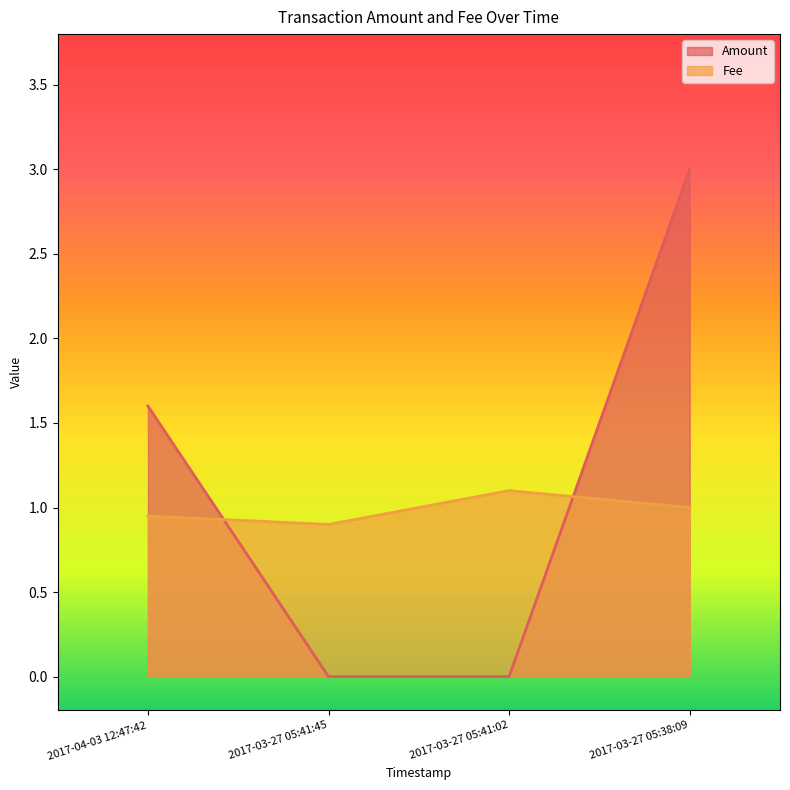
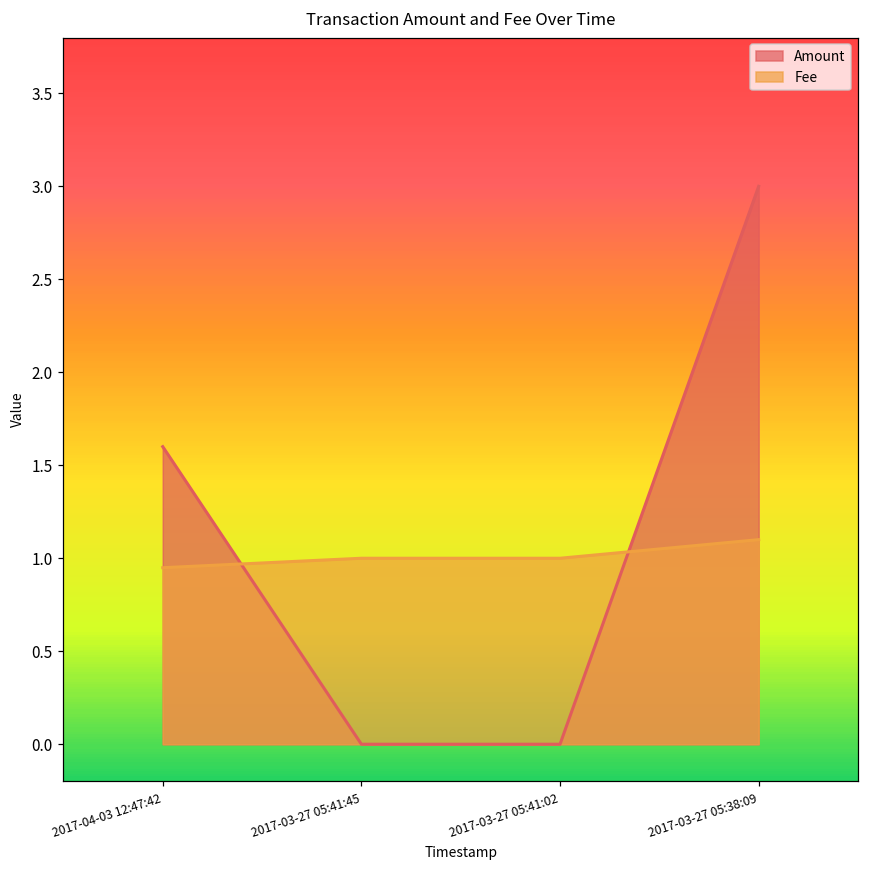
Fee, 2017-03-27 05:41:45: 0.9 -> 1.0
Fee, 2017-03-27 05:41:02: 1.1 -> 1.0
Fee, 2017-03-27 05:38:09: 1.0 -> 1.1
